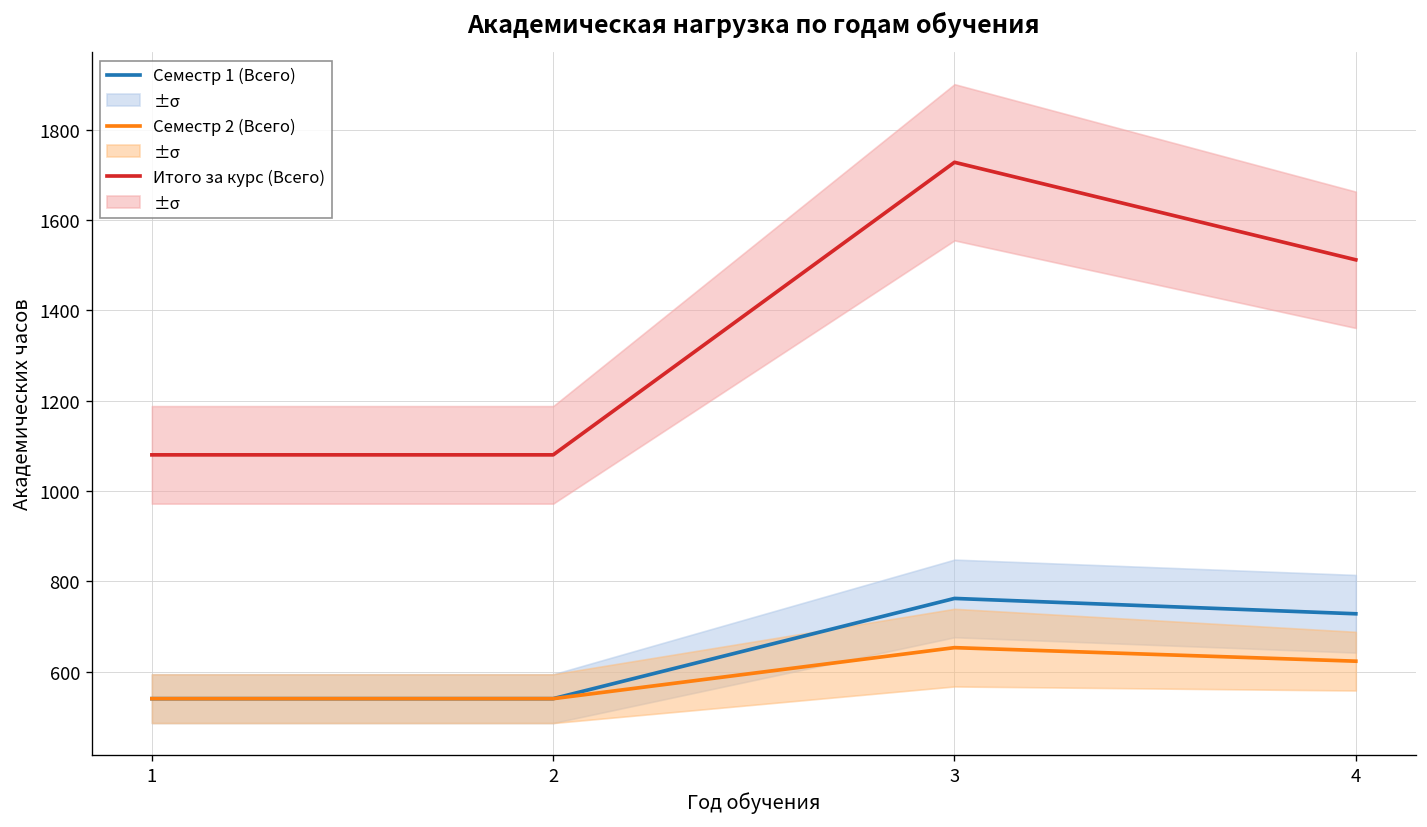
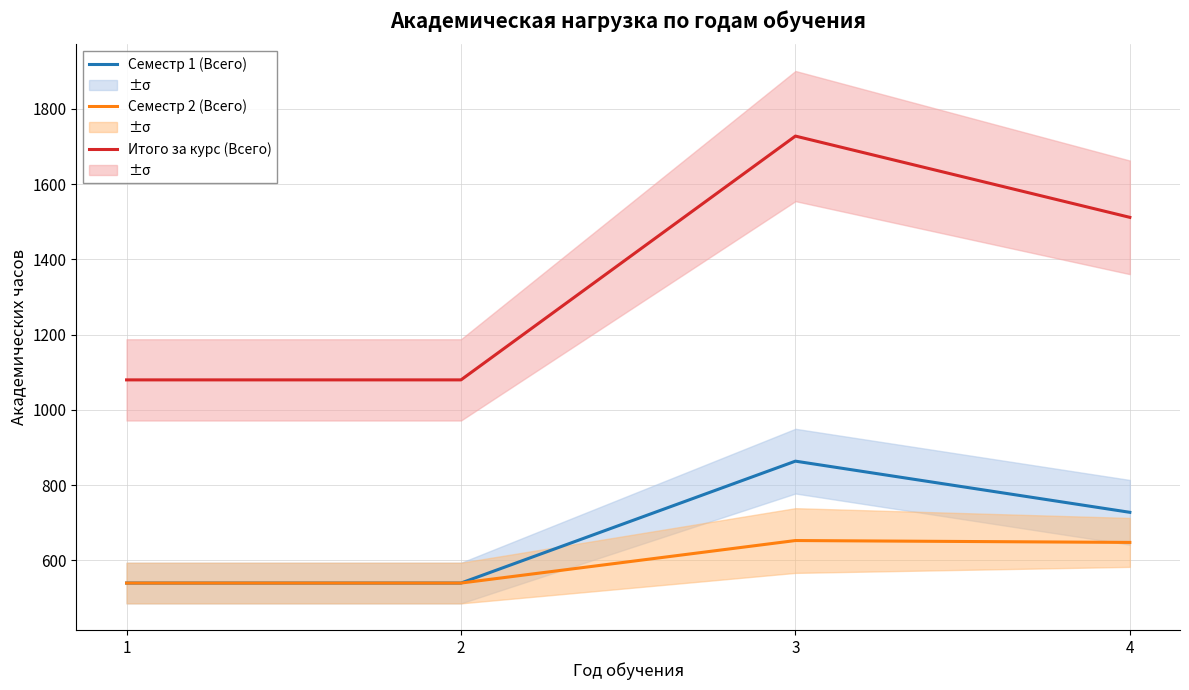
Семестр 1 (Всего), 3: 760 -> 860
Семестр 2 (Всего), 4: 620 -> 650
